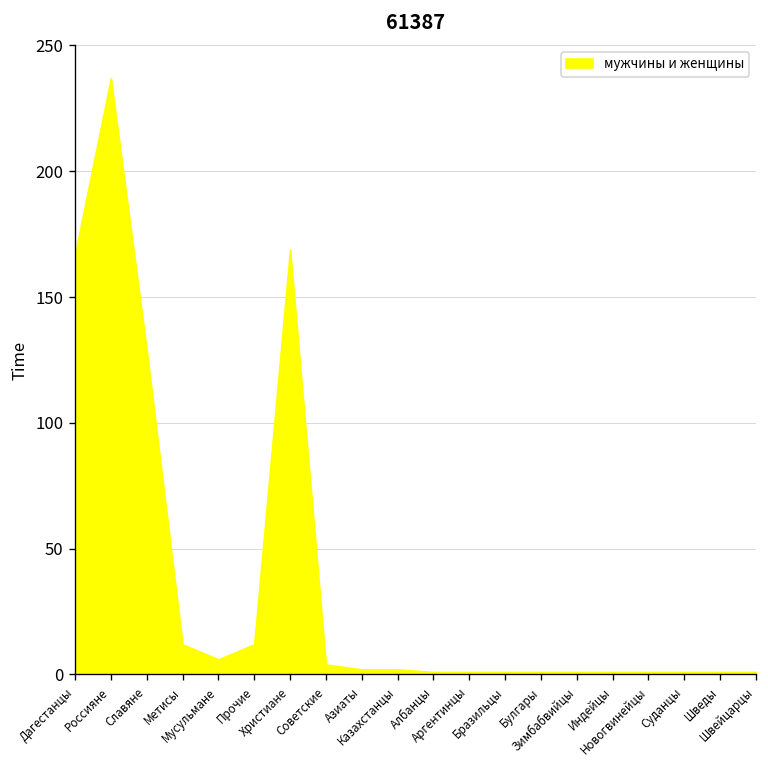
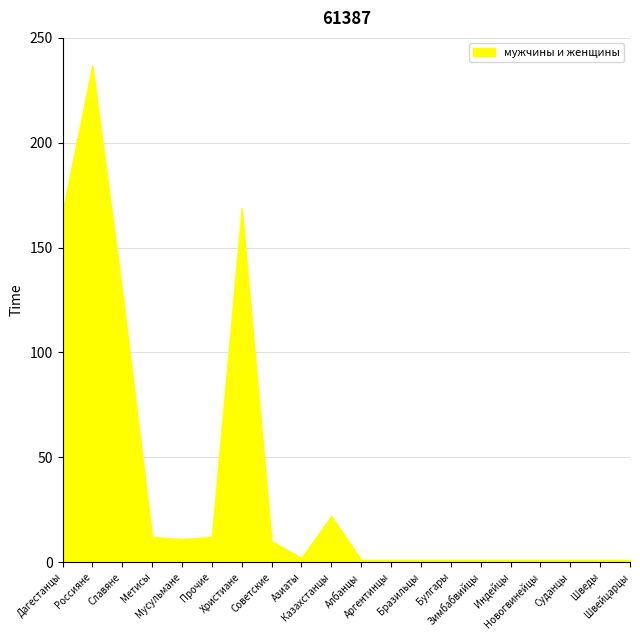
Мусульмане: 6 -> 11
Советские: 4 -> 10
Казахстанцы: 2 -> 22
